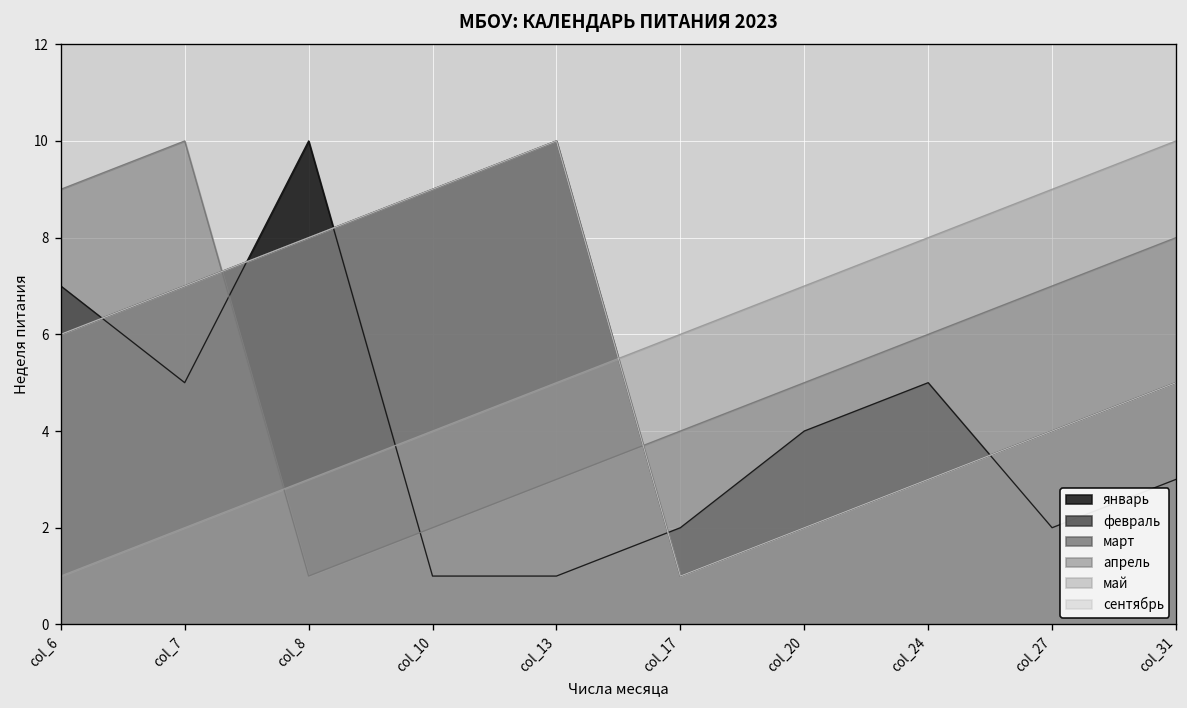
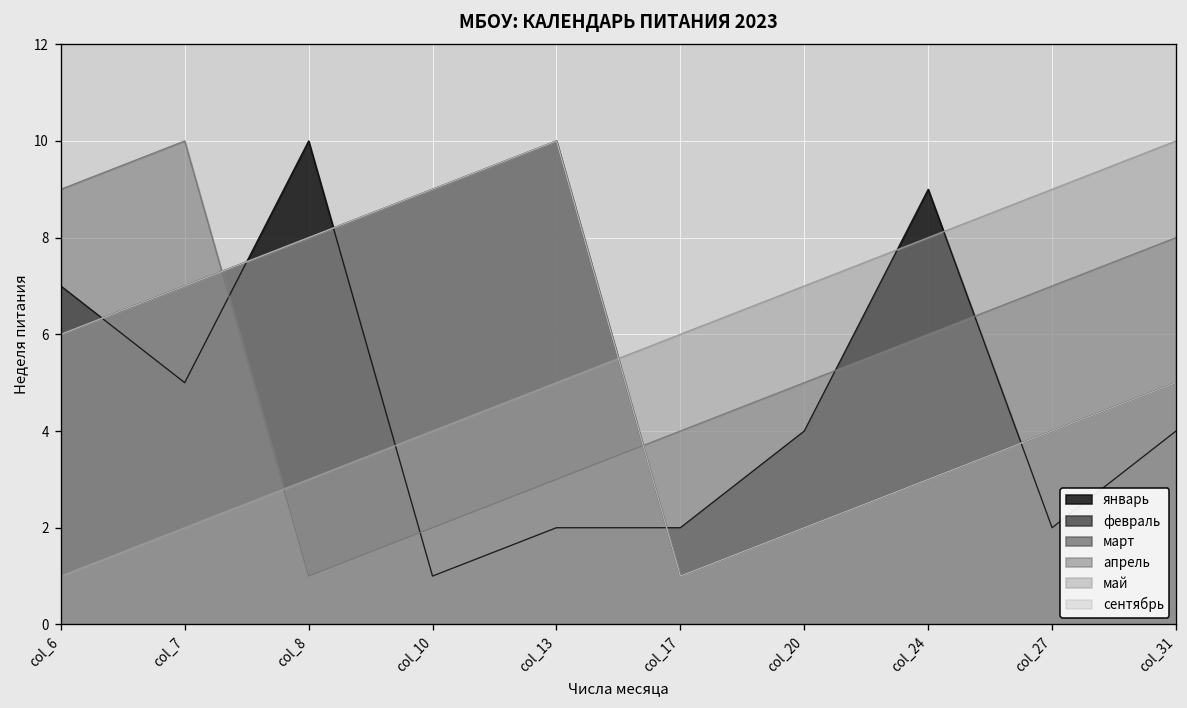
январь, col_13: 1 -> 2
январь, col_24: 5 -> 9
январь, col_31: 3 -> 4
